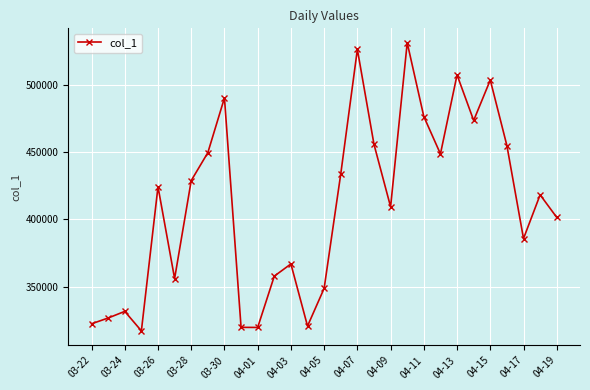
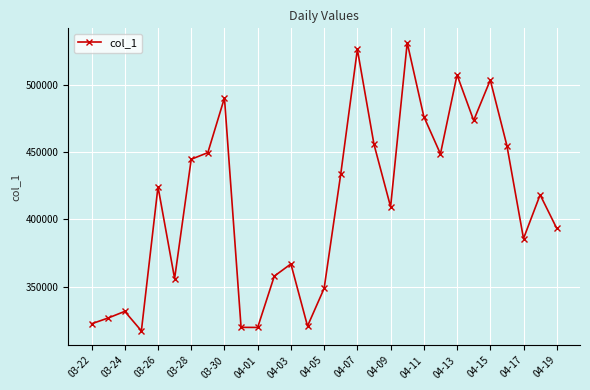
03-28: 429000 -> 445000
04-19: 401000 -> 393000
